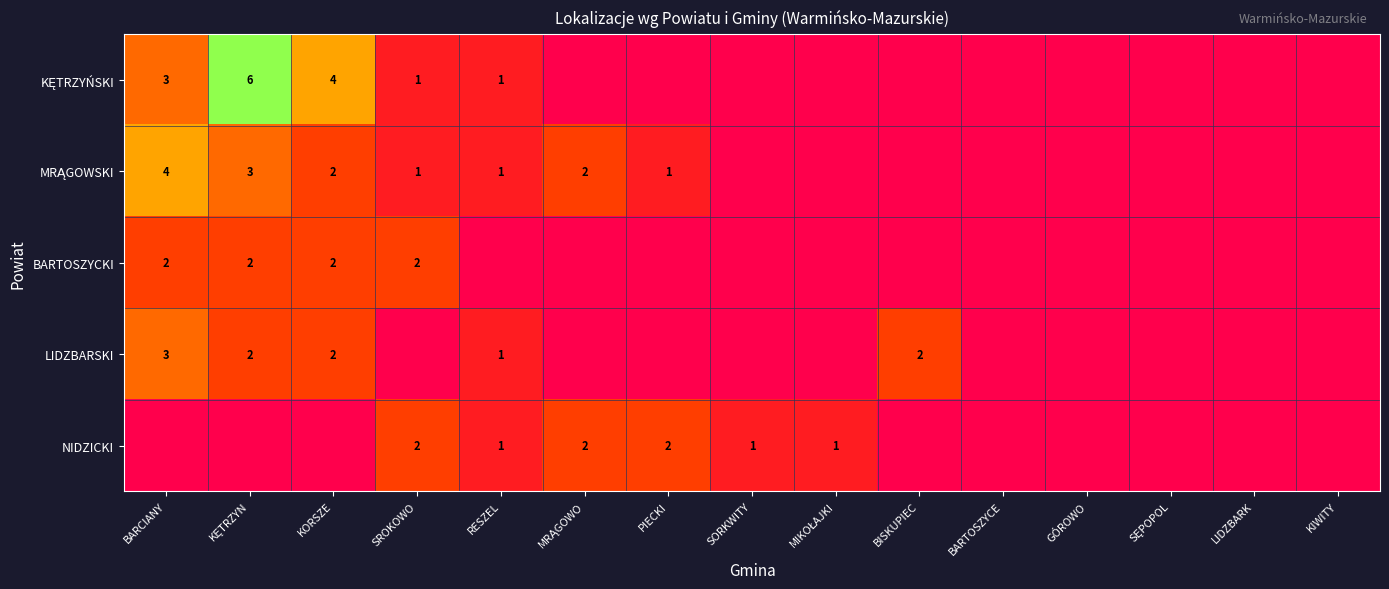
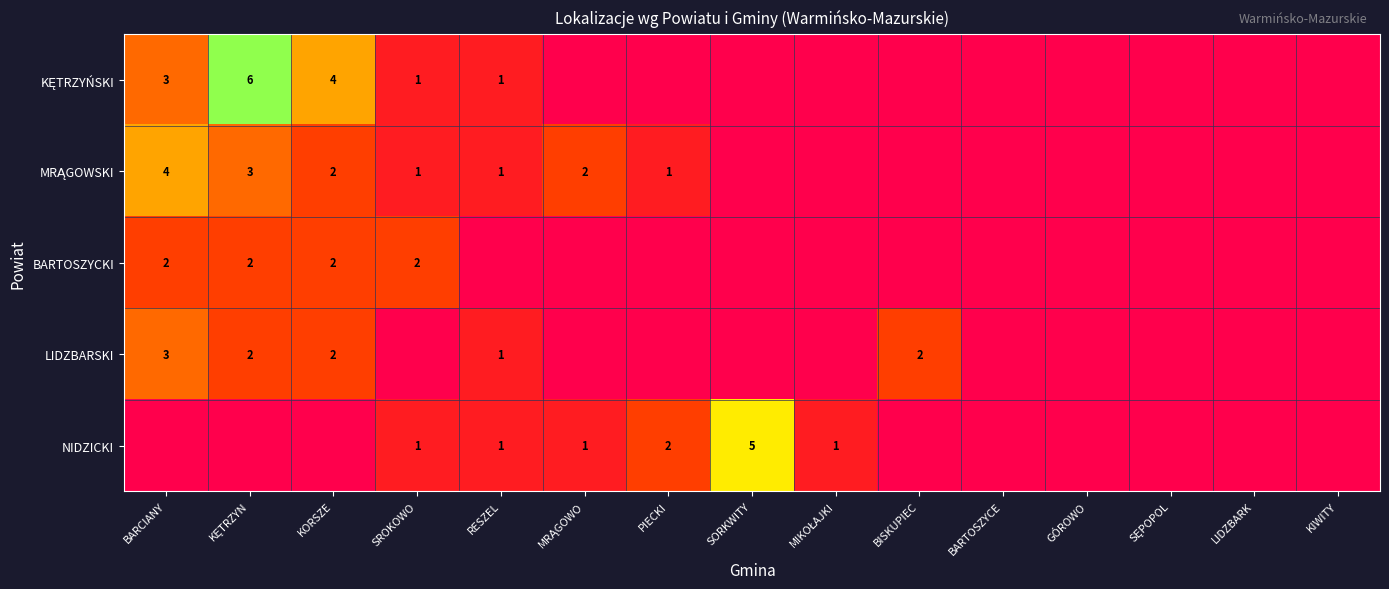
NIDZICKI, SROKOWO: 2 -> 1
NIDZICKI, MRĄGOWO: 2 -> 1
NIDZICKI, SORKWITY: 1 -> 5
